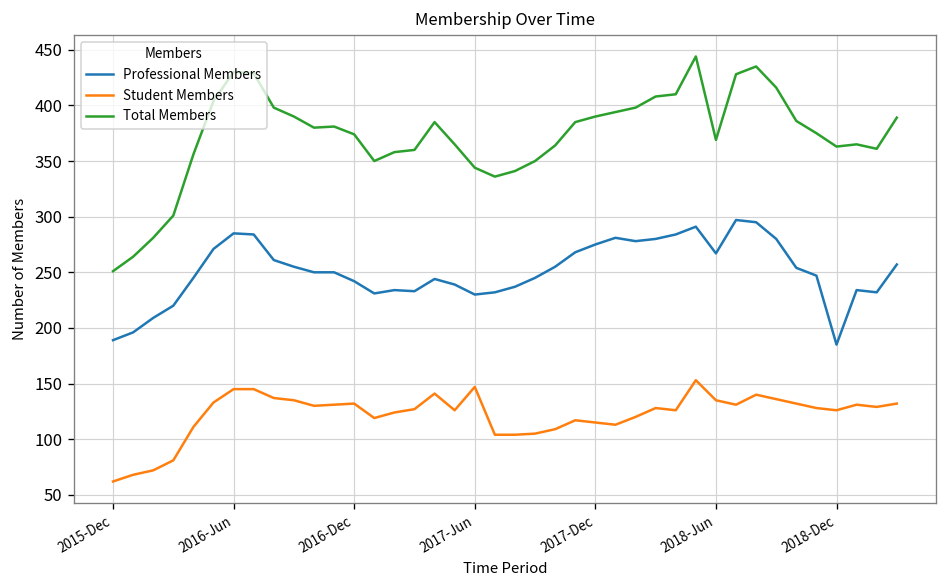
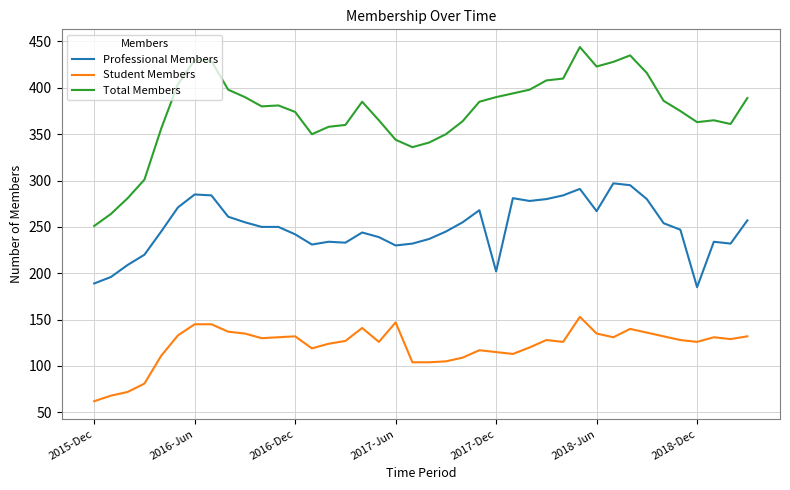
Professional Members, 2017-Dec: 280 -> 200
Total Members, 2018-Jun: 370 -> 420
